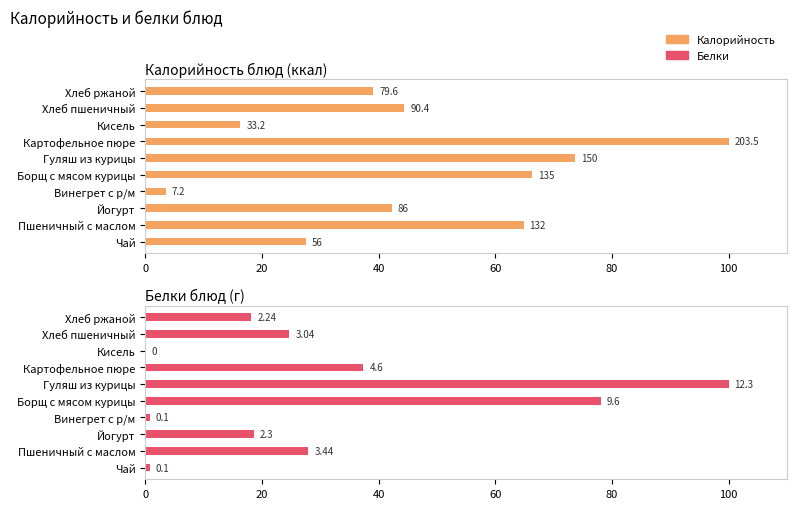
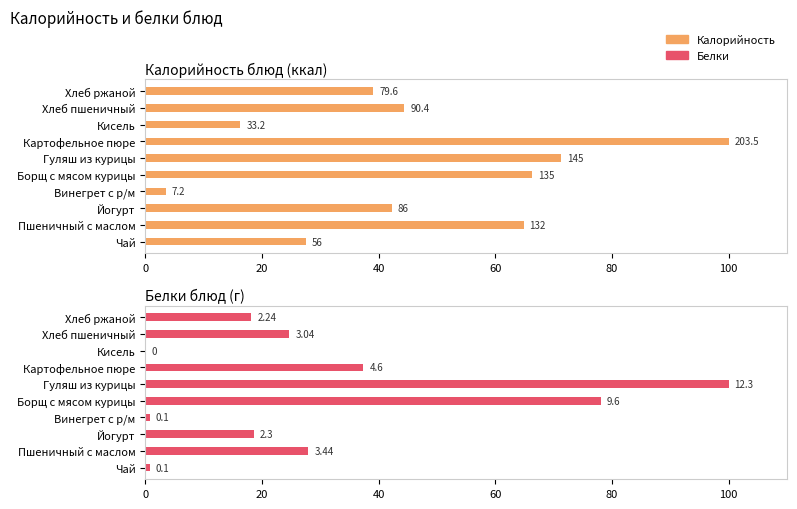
Калорийность блюд (ккал), Гуляш из курицы: 150 -> 145
